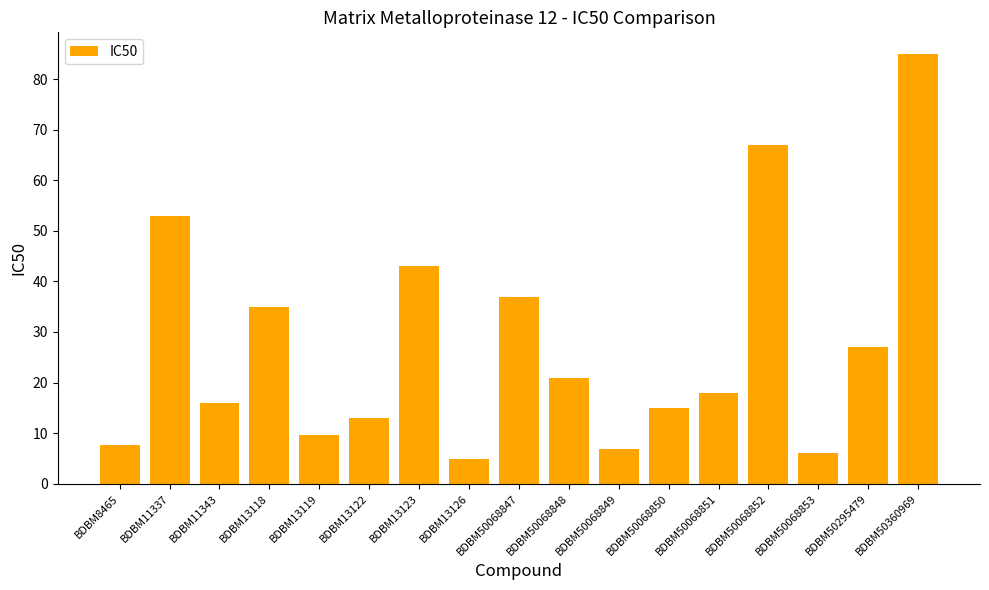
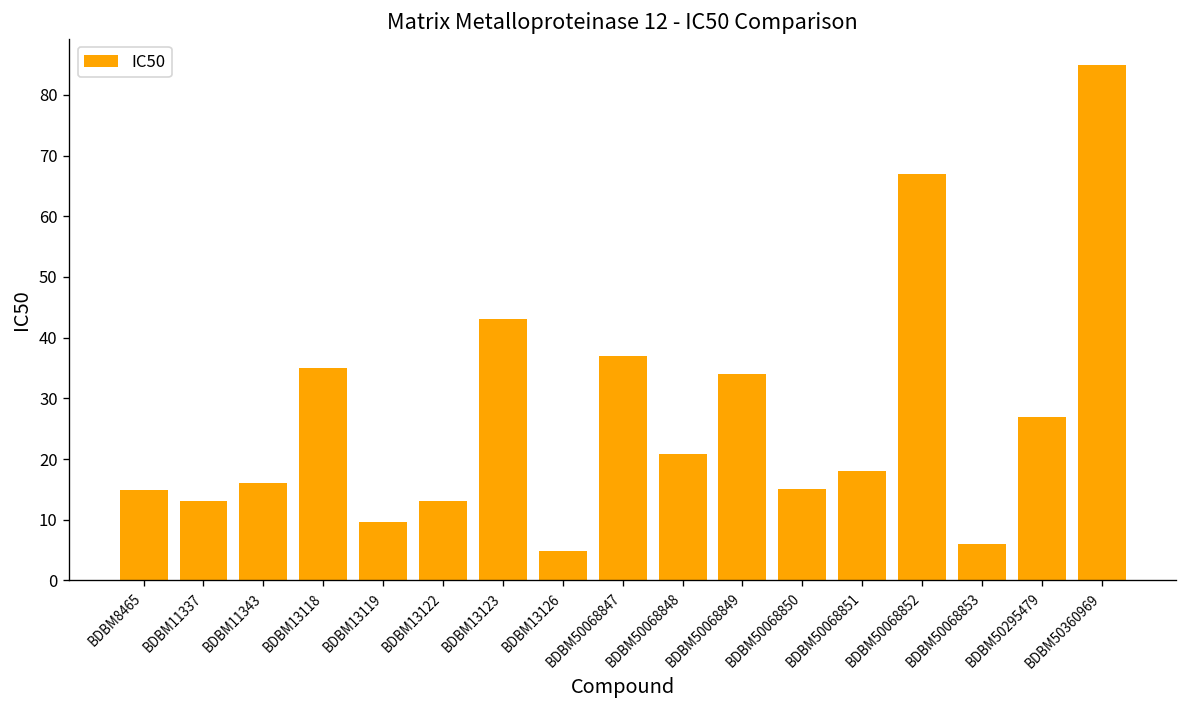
BDBM8465: 8 -> 15
BDBM11337: 53 -> 13
BDBM50068849: 7 -> 34
